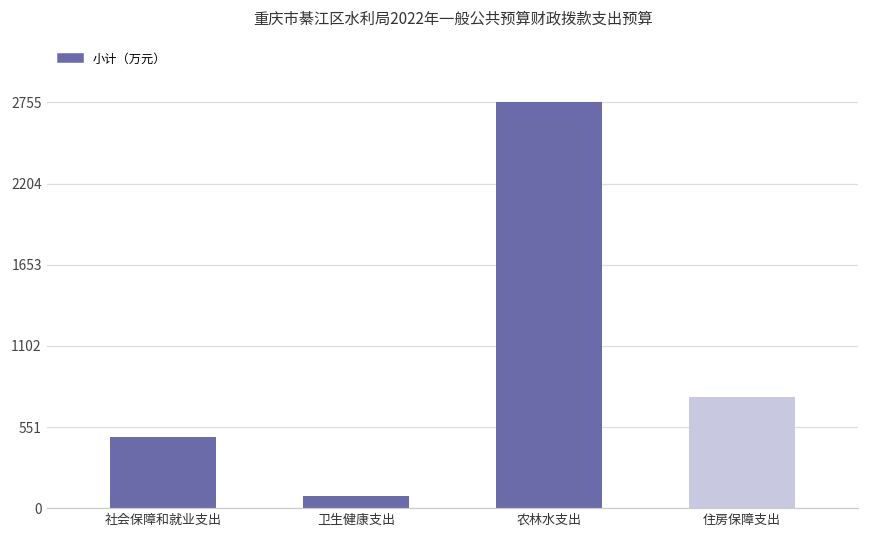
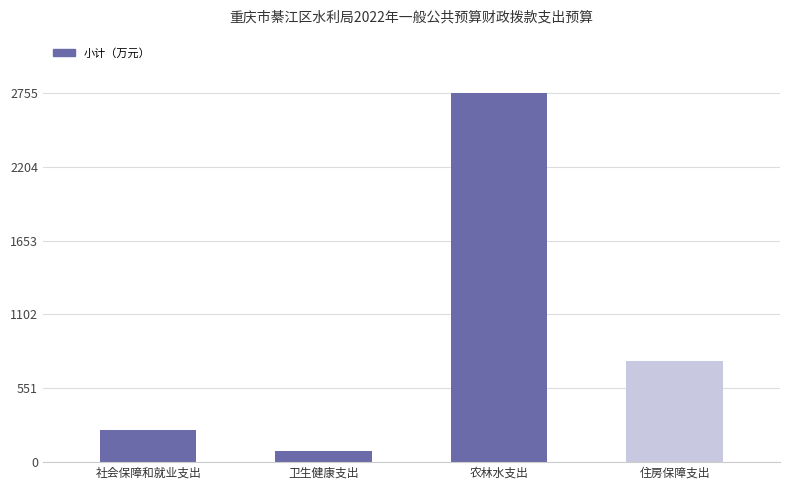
社会保障和就业支出: 490 -> 240
